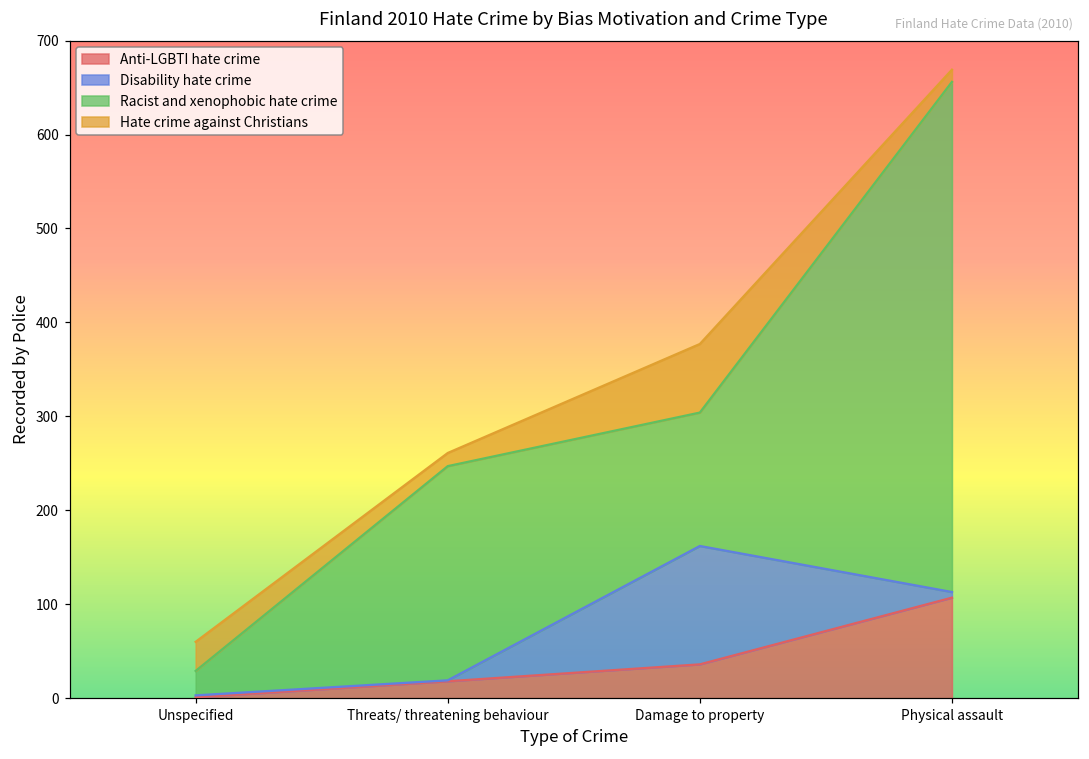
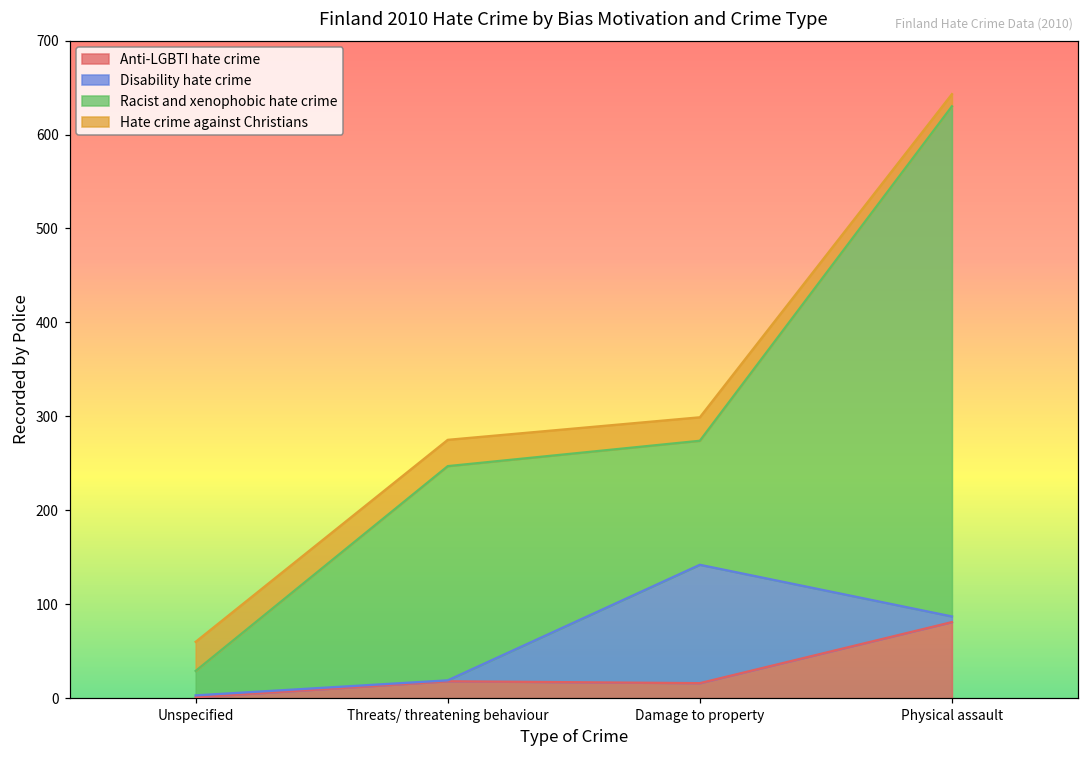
Hate crime against Christians, Threats/ threatening behaviour: 10 -> 30
Anti-LGBTI hate crime, Damage to property: 40 -> 20
Racist and xenophobic hate crime, Damage to property: 140 -> 130
Hate crime against Christians, Damage to property: 70 -> 30
Anti-LGBTI hate crime, Physical assault: 110 -> 80
